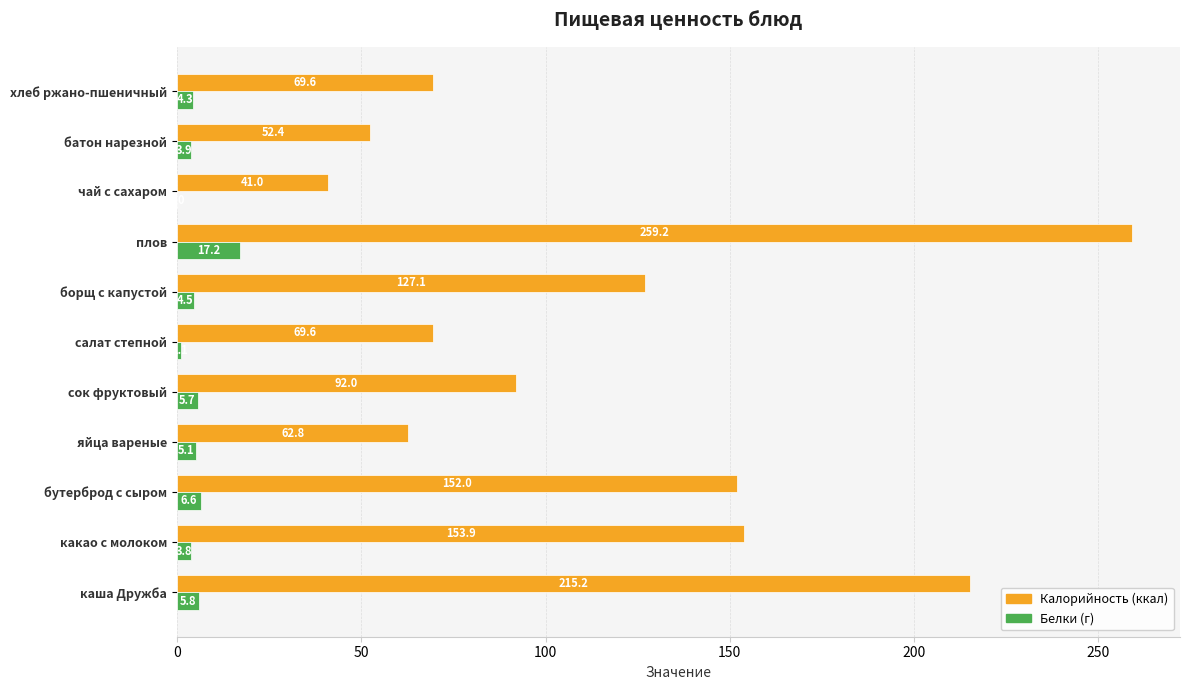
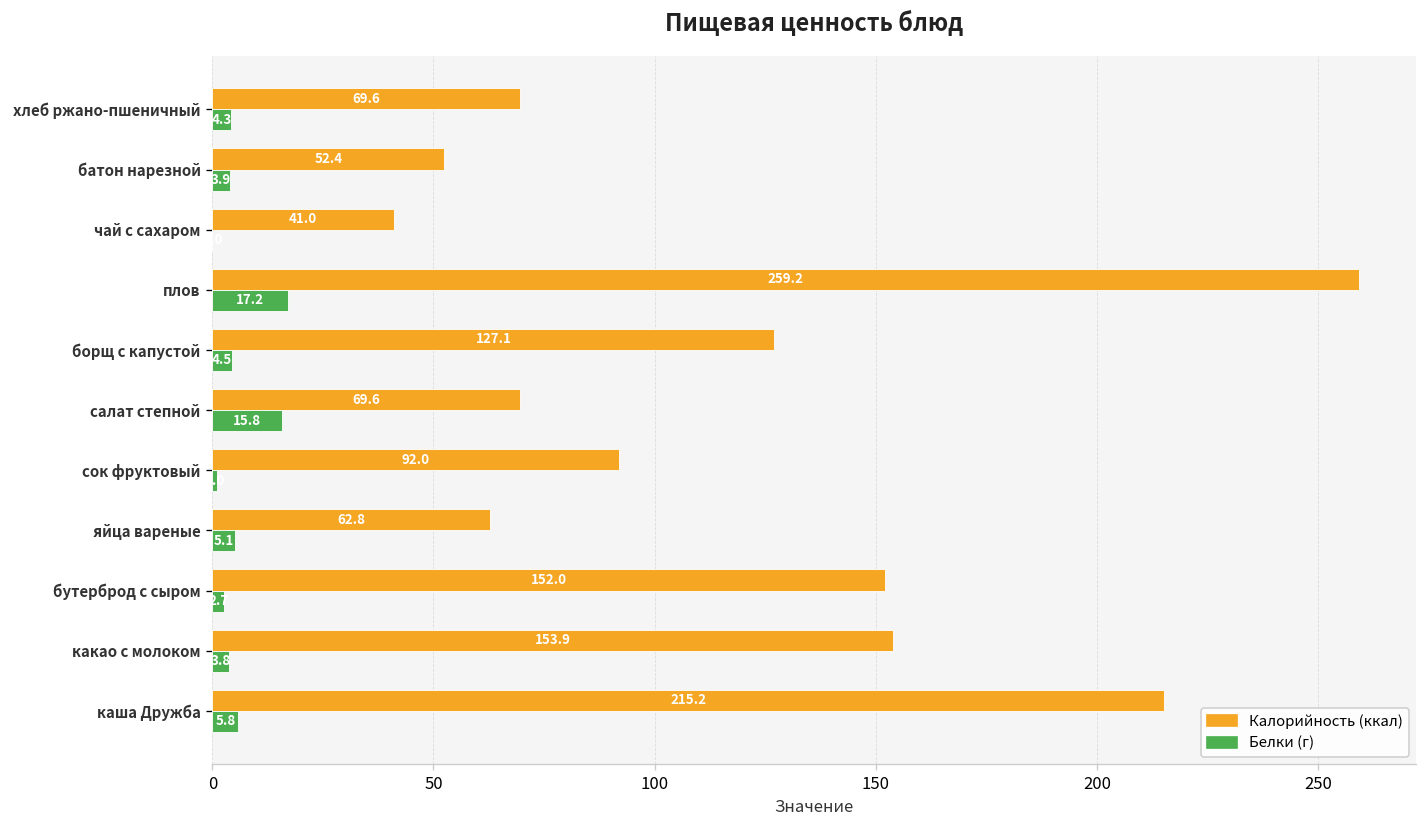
Белки (г), салат степной: 1 -> 16
Белки (г), сок фруктовый: 6 -> 1
Белки (г), бутерброд с сыром: 7 -> 3
